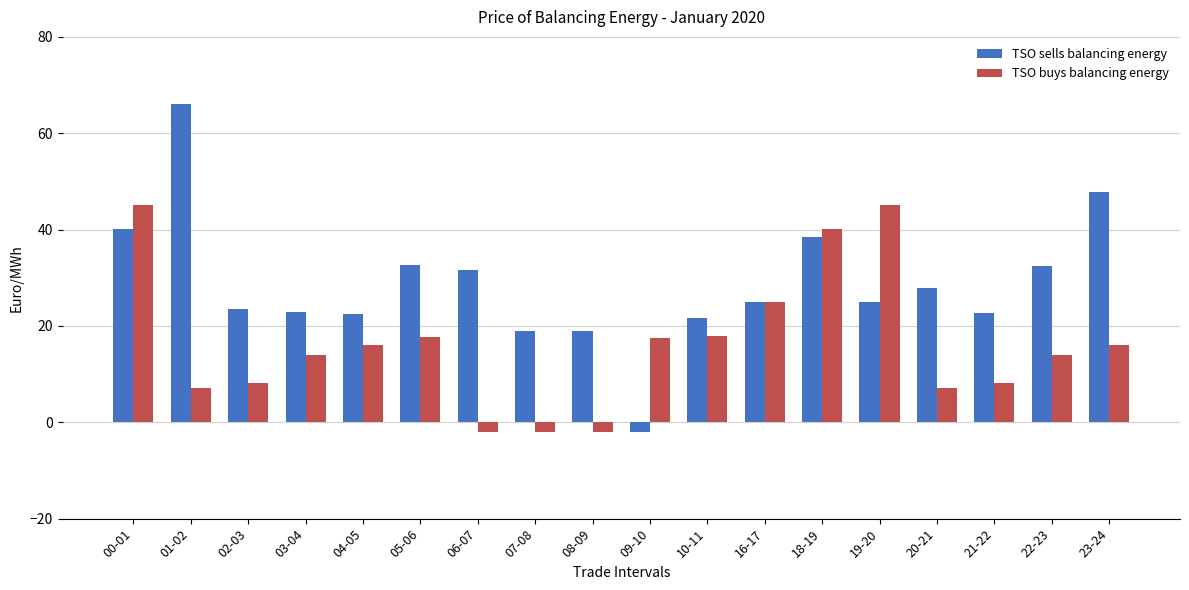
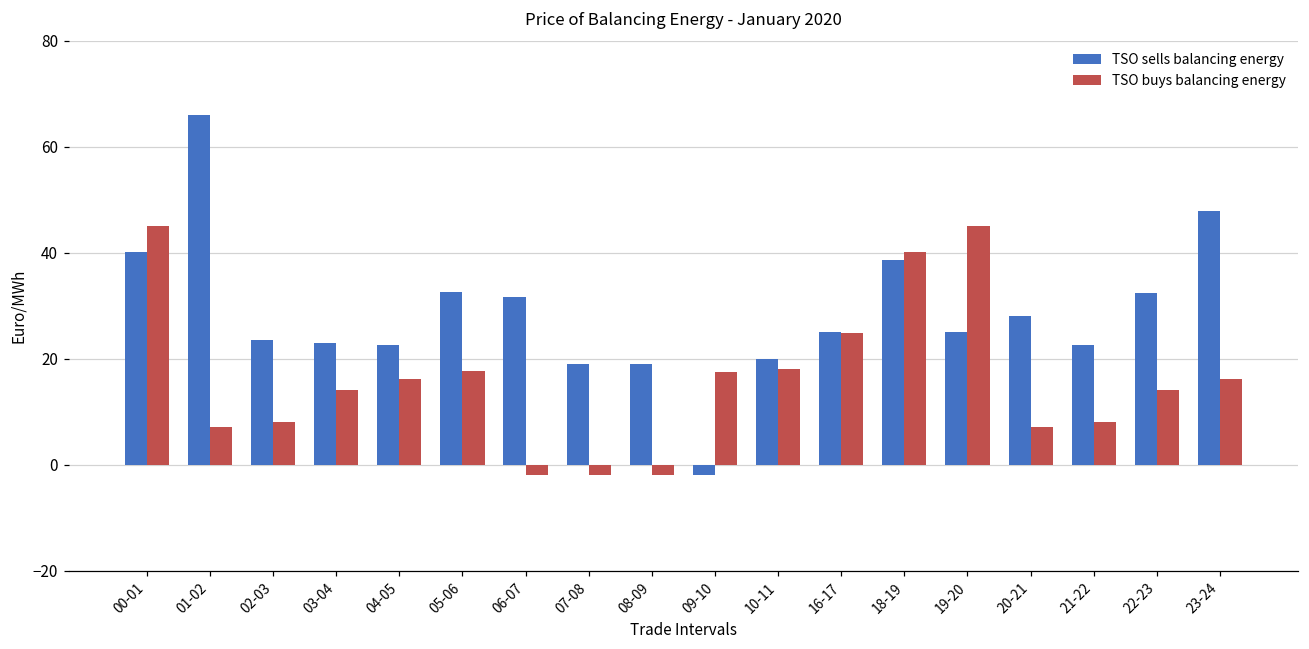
TSO sells balancing energy, 10-11: 22 -> 20
